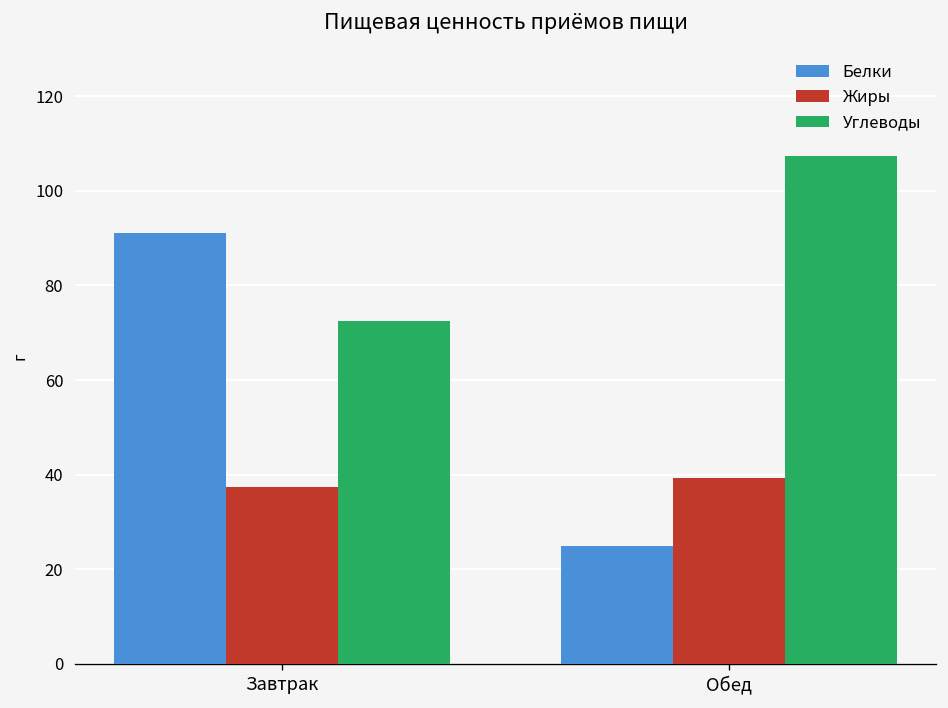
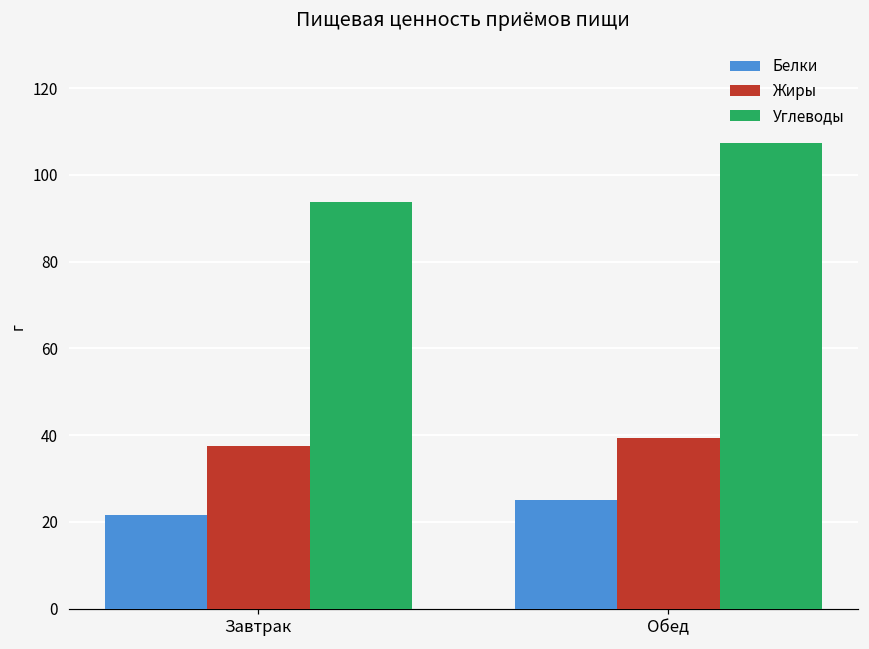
Белки, Завтрак: 91 -> 22
Углеводы, Завтрак: 72 -> 94
